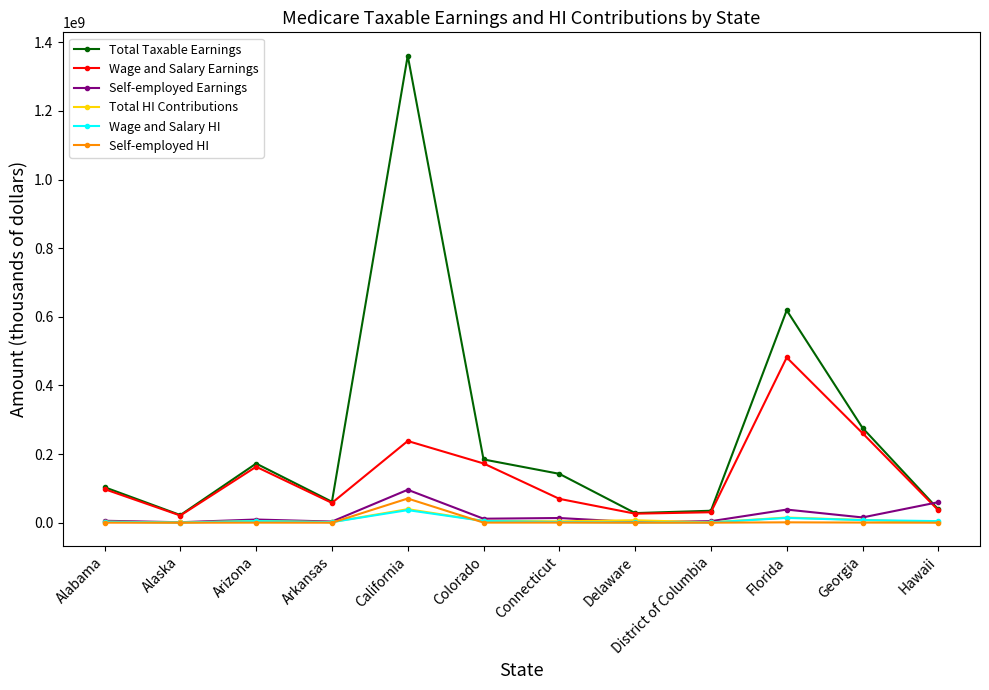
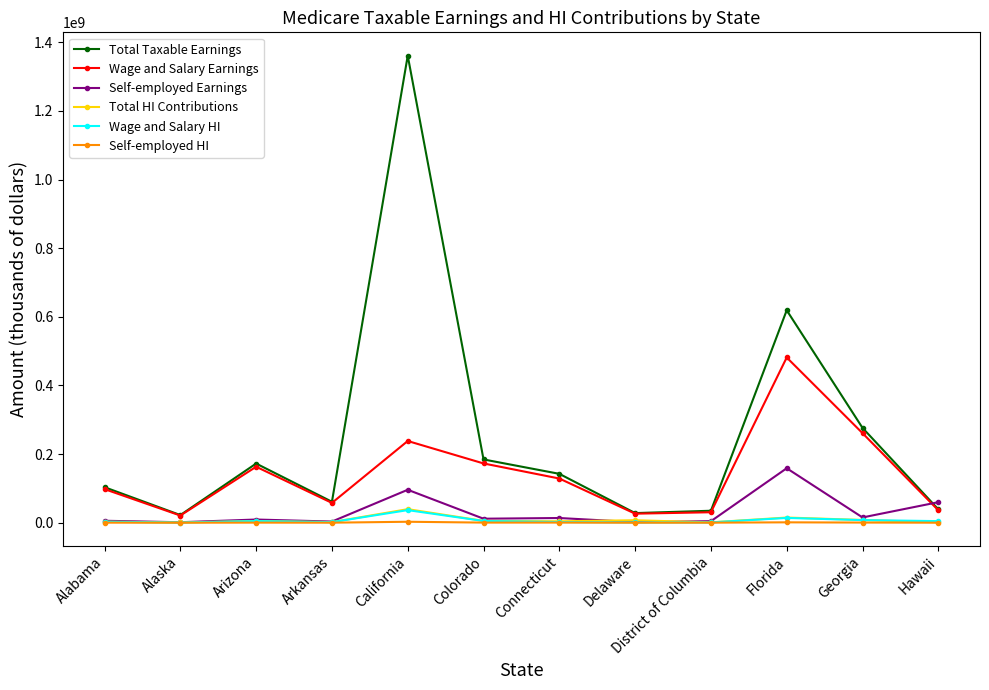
Self-employed HI, California: 70000000 -> 0
Wage and Salary Earnings, Connecticut: 70000000 -> 130000000
Self-employed Earnings, Florida: 40000000 -> 160000000
